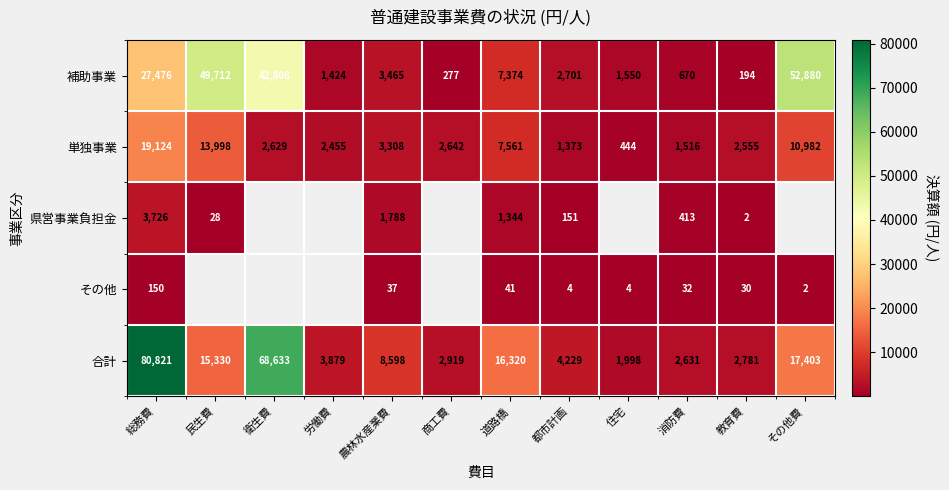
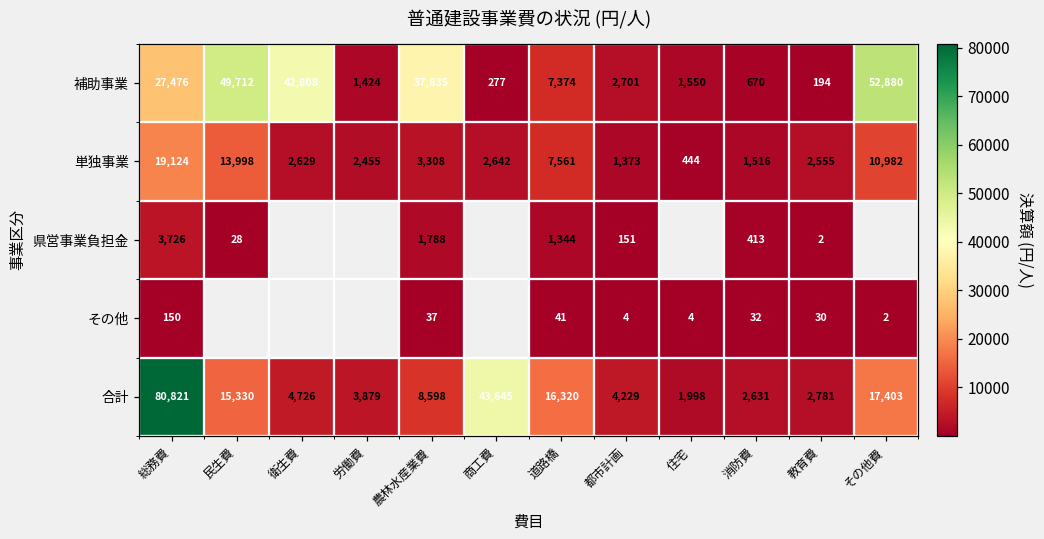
補助事業, 農林水産業費: 3,465 -> 37,835
合計, 衛生費: 68,633 -> 4,726
合計, 商工費: 2,919 -> 43,645
